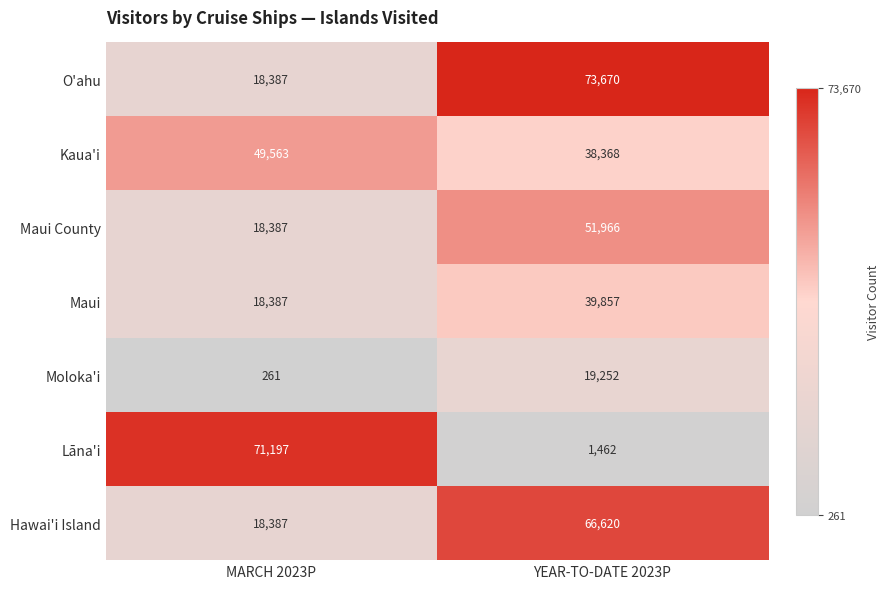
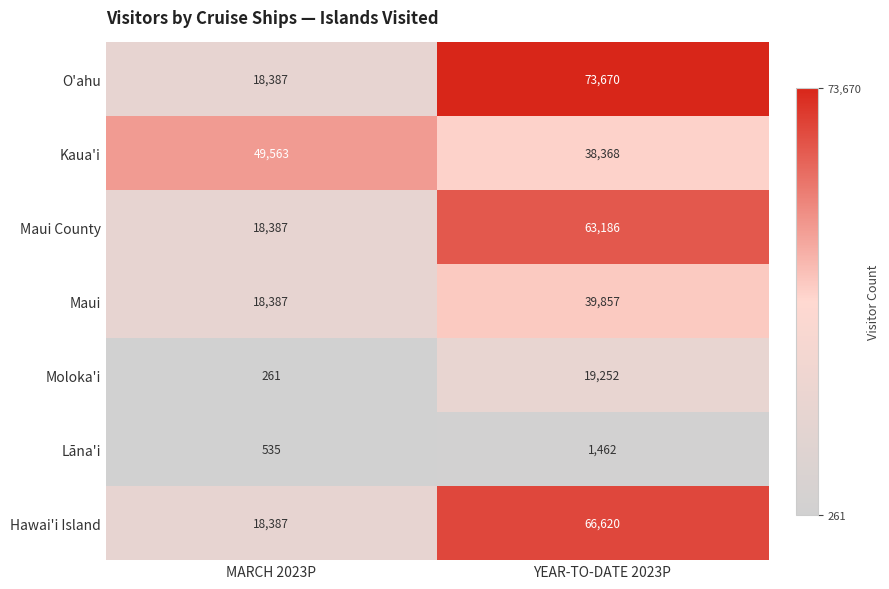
Maui County, YEAR-TO-DATE 2023P: 51,966 -> 63,186
Lāna'i, MARCH 2023P: 71,197 -> 535
